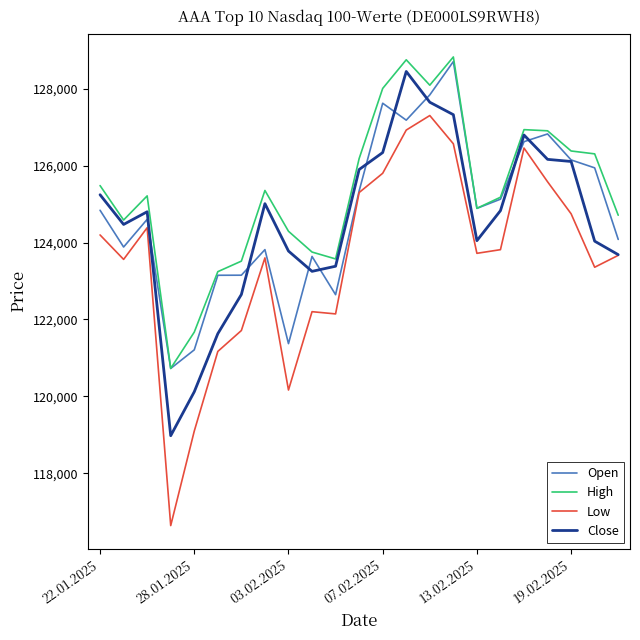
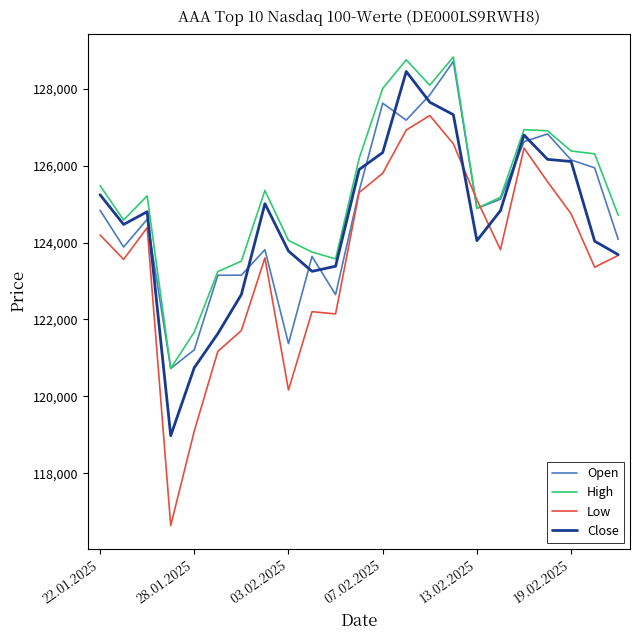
Close, 28.01.2025: 120,100 -> 120,700
High, 03.02.2025: 124,300 -> 124,100
Low, 13.02.2025: 123,700 -> 125,100
